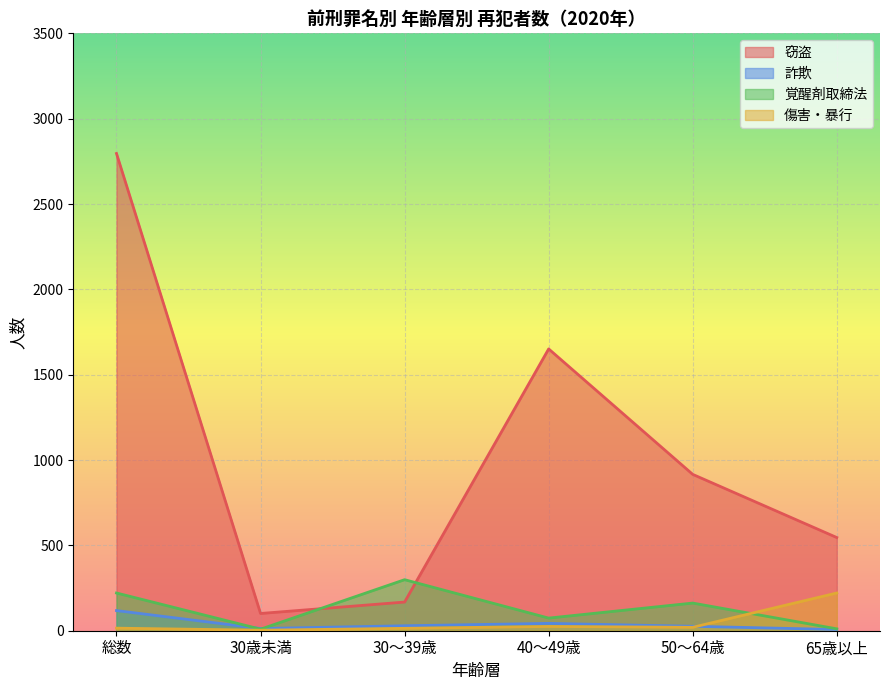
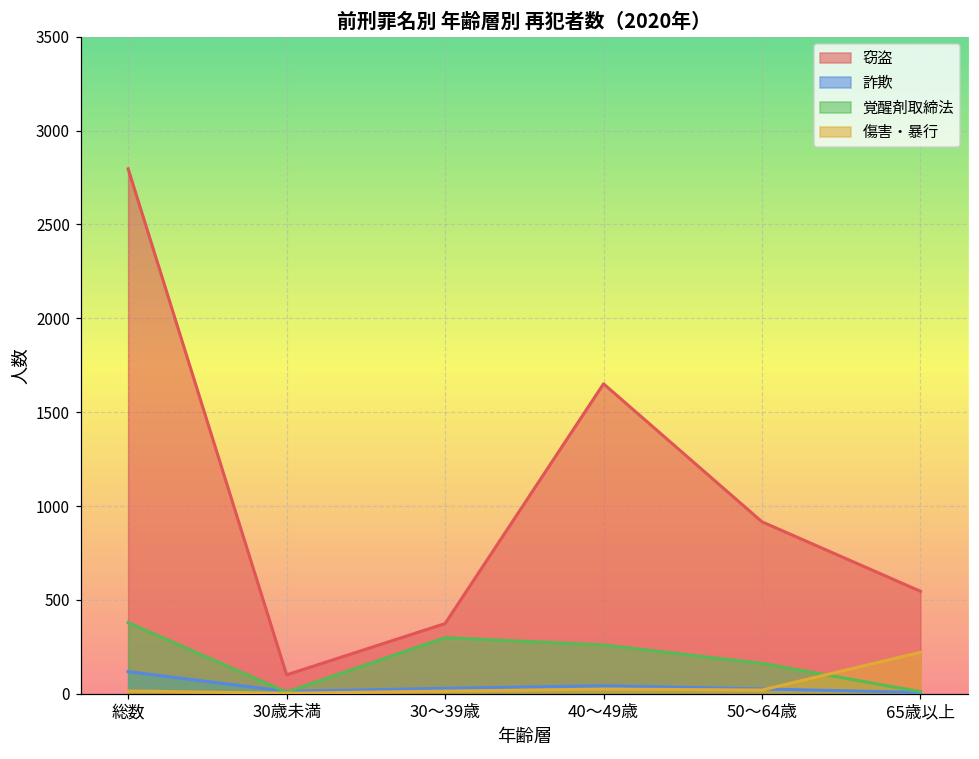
覚醒剤取締法, 総数: 220 -> 380
窃盗, 30～39歳: 170 -> 370
覚醒剤取締法, 40～49歳: 70 -> 260
